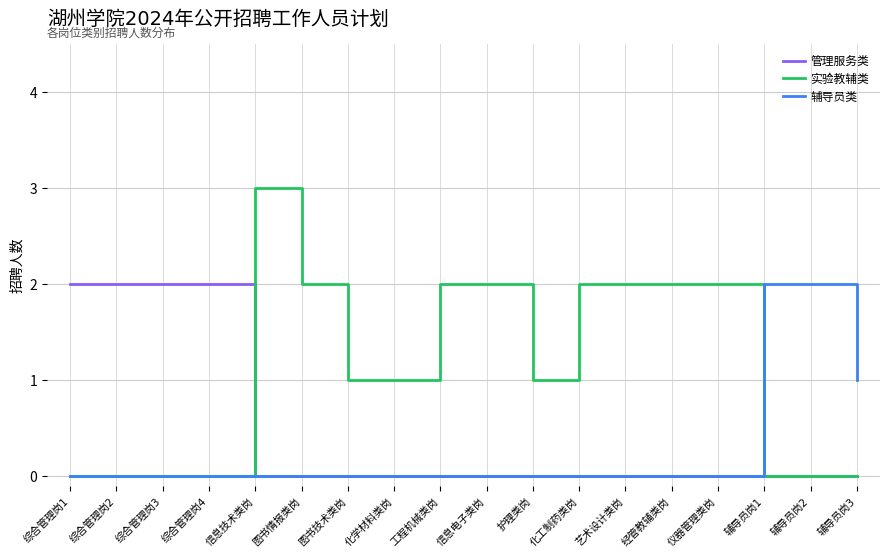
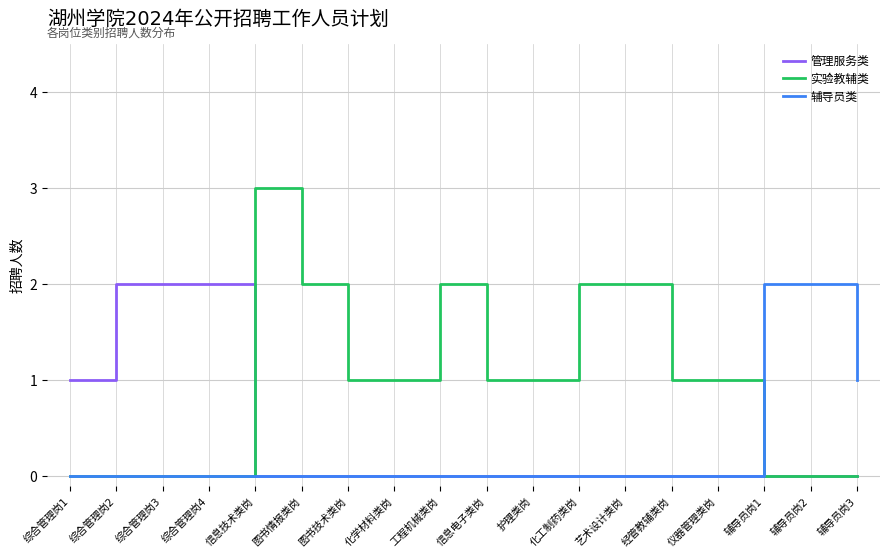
管理服务类, 综合管理岗1: 2 -> 1
实验教辅类, 信息电子类岗: 2 -> 1
实验教辅类, 经管教辅类岗: 2 -> 1
实验教辅类, 仪器管理类岗: 2 -> 1
